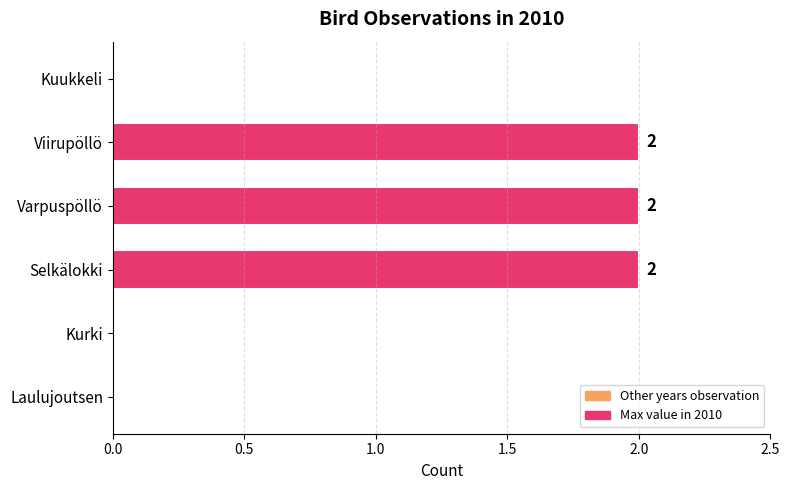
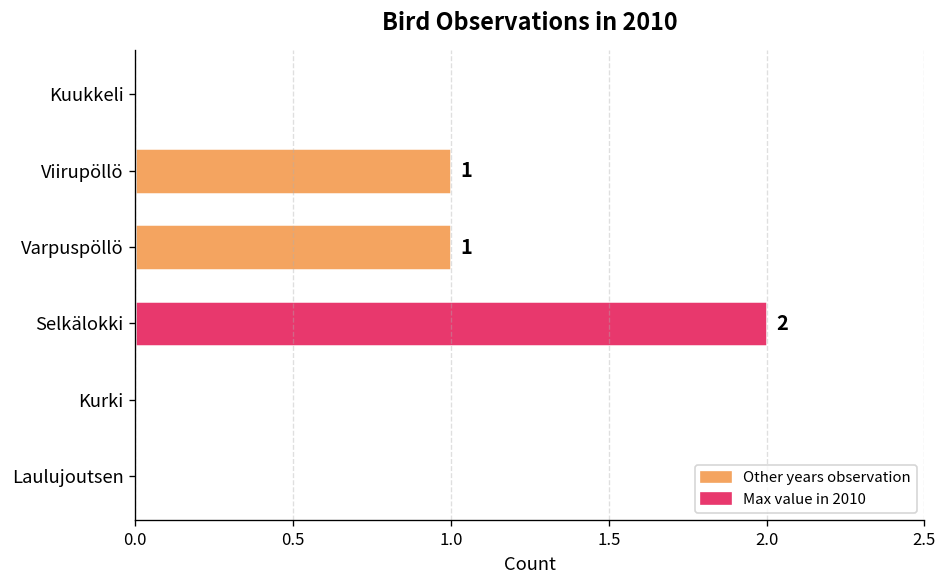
Viirupöllö: 2 -> 1
Varpuspöllö: 2 -> 1
